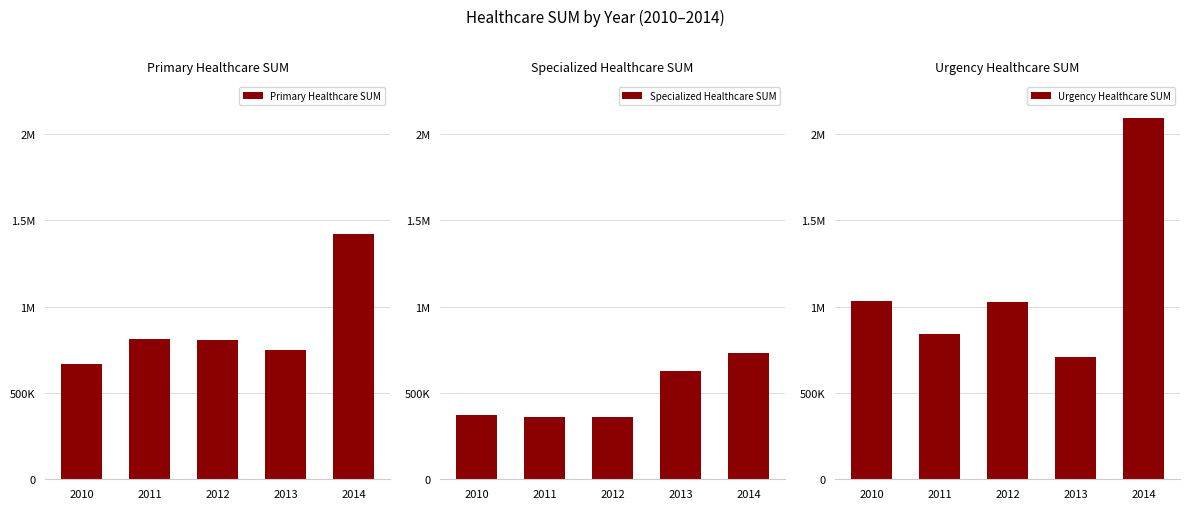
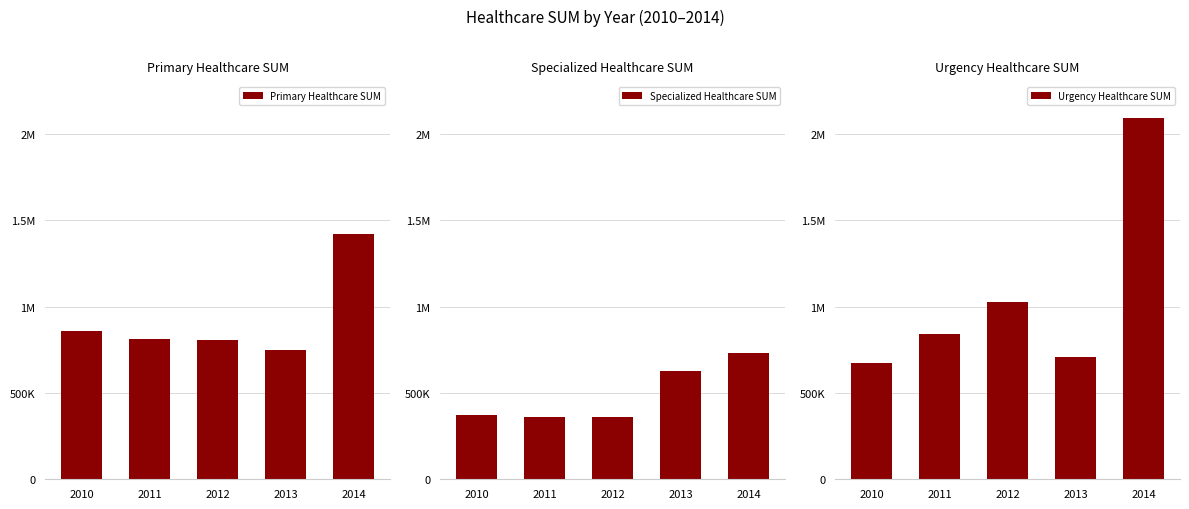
Primary Healthcare SUM, 2010: 670000 -> 860000
Urgency Healthcare SUM, 2010: 1030000 -> 680000
